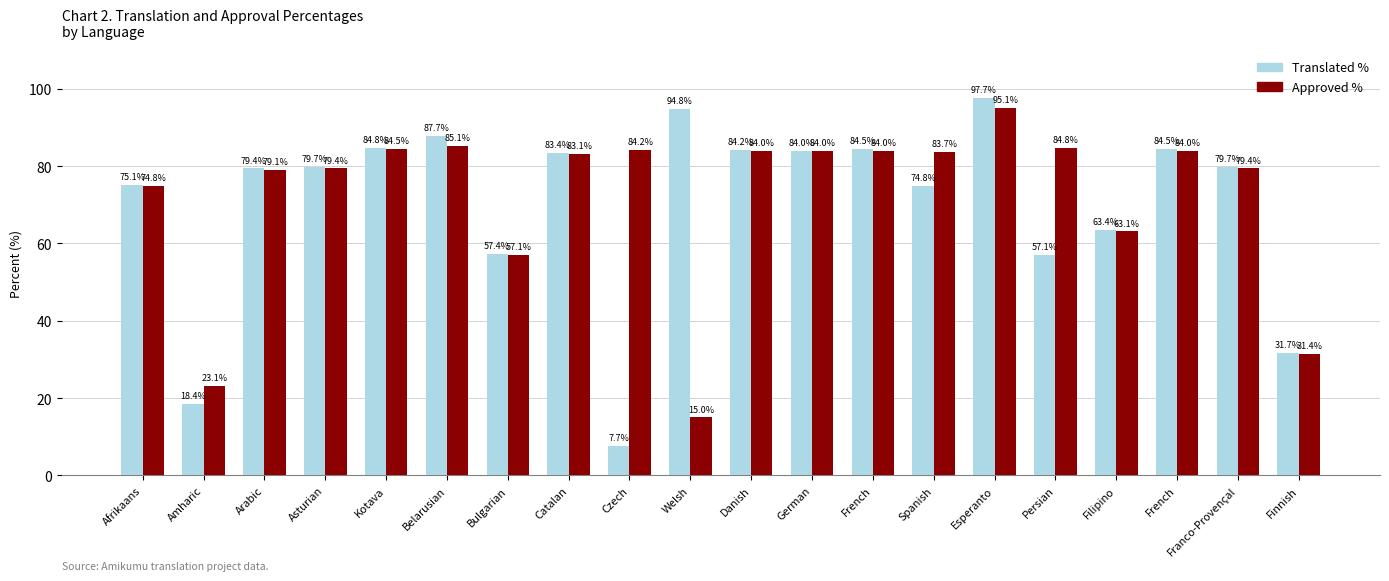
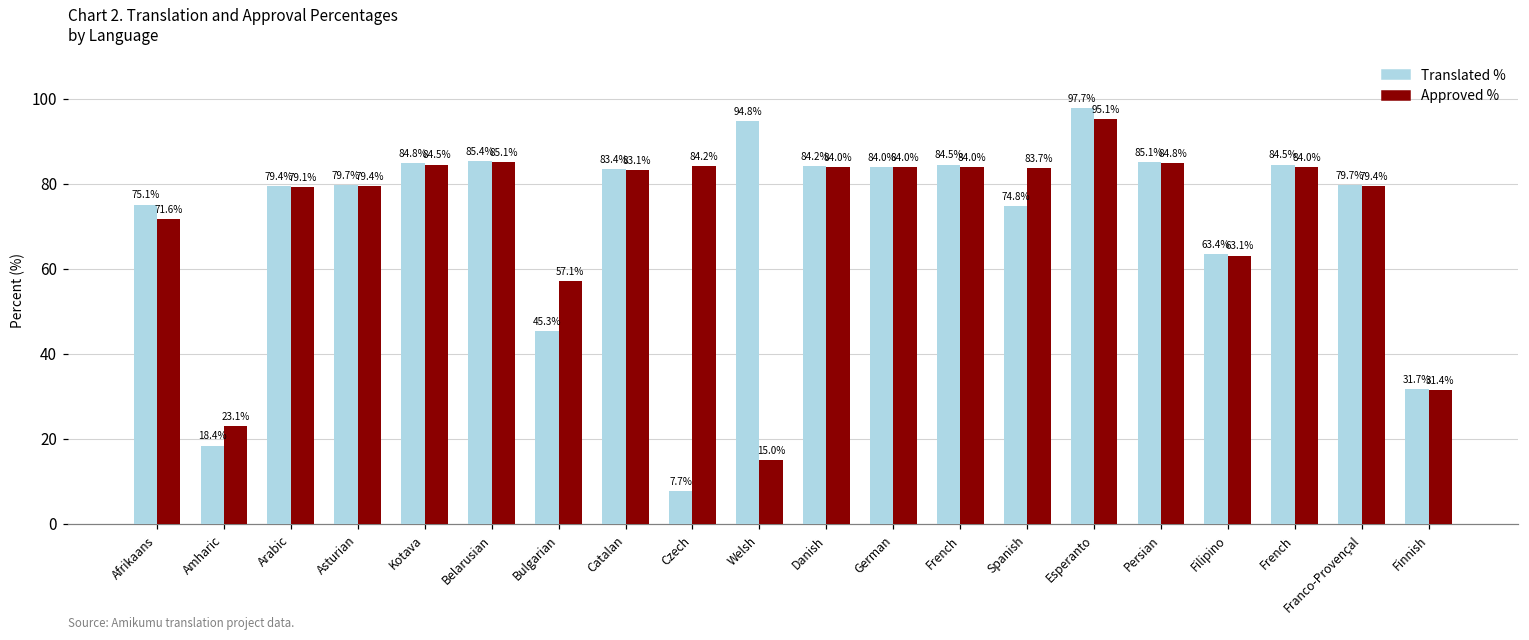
Approved %, Afrikaans: 74.8% -> 71.6%
Translated %, Belarusian: 87.7% -> 85.4%
Translated %, Bulgarian: 57.4% -> 45.3%
Translated %, Persian: 57.1% -> 85.1%
